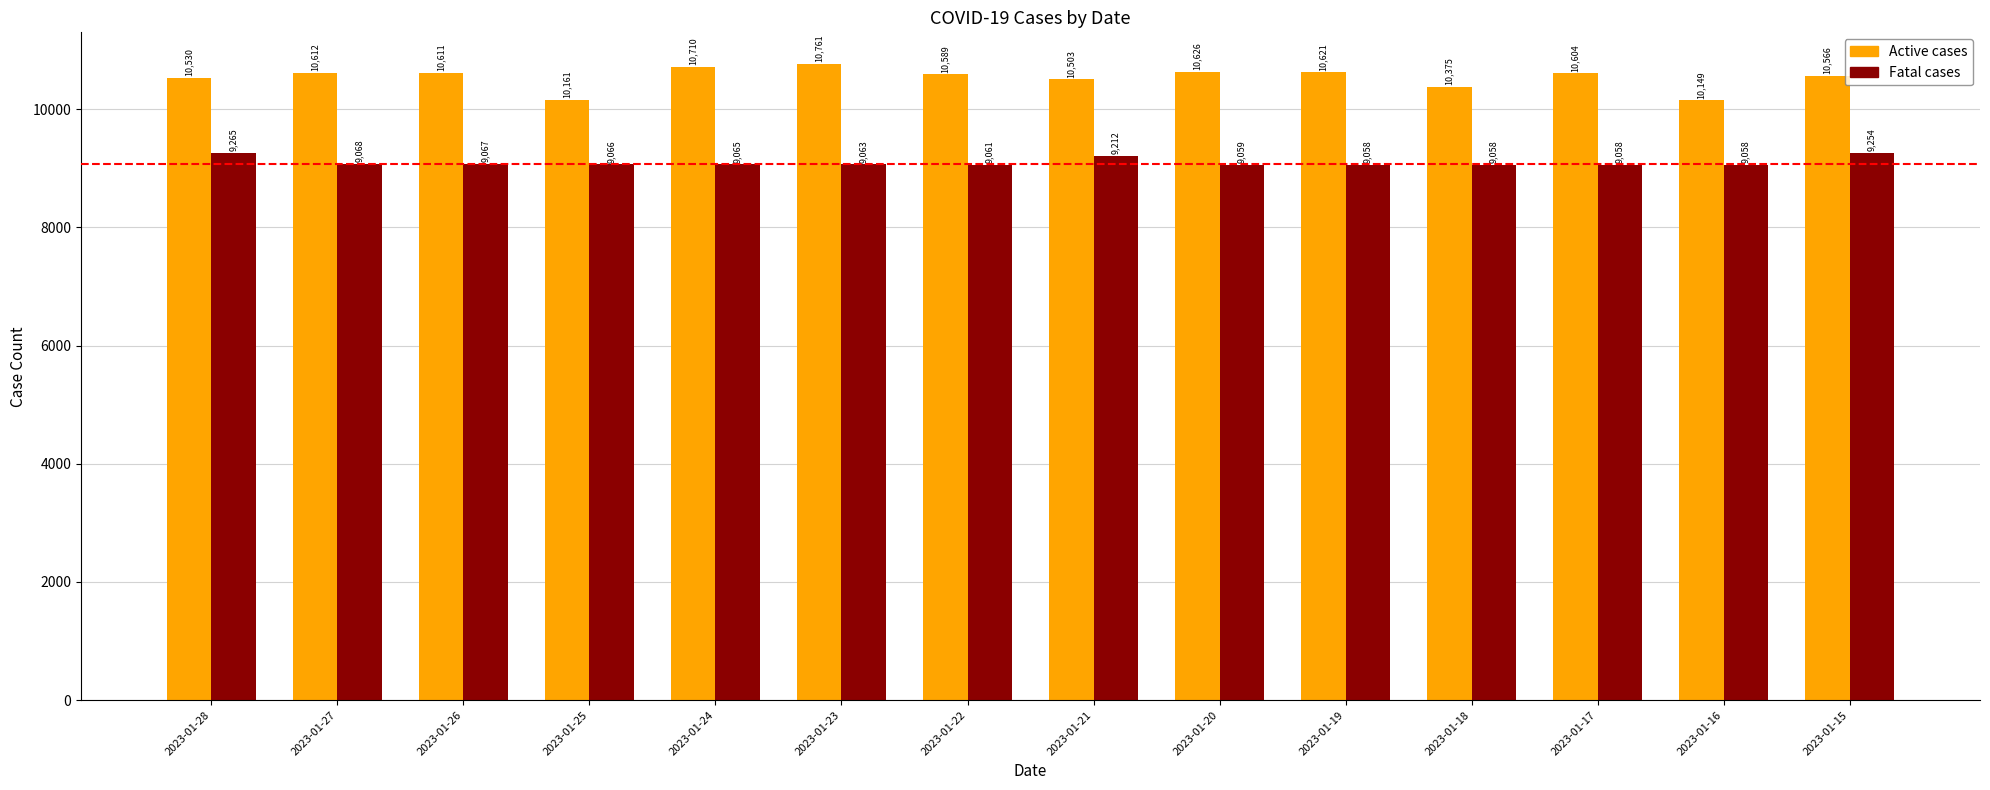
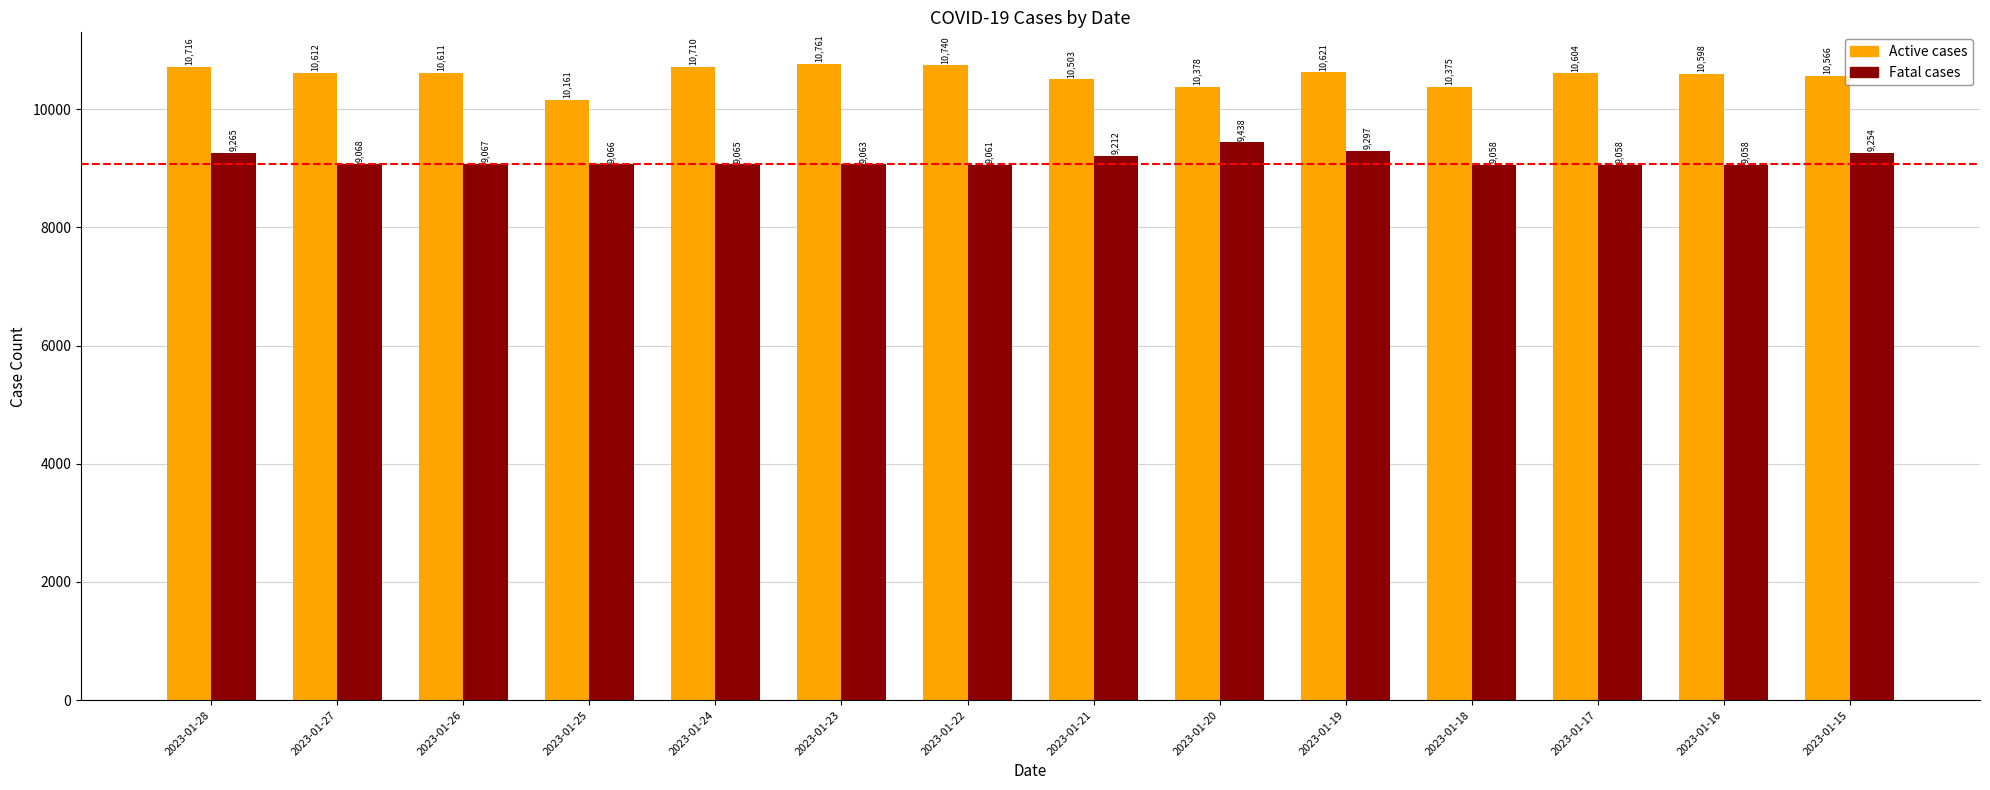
Active cases, 2023-01-28: 10,530 -> 10,716
Active cases, 2023-01-22: 10,589 -> 10,740
Active cases, 2023-01-20: 10,626 -> 10,378
Fatal cases, 2023-01-20: 9,059 -> 9,438
Fatal cases, 2023-01-19: 9,058 -> 9,297
Active cases, 2023-01-16: 10,149 -> 10,598
